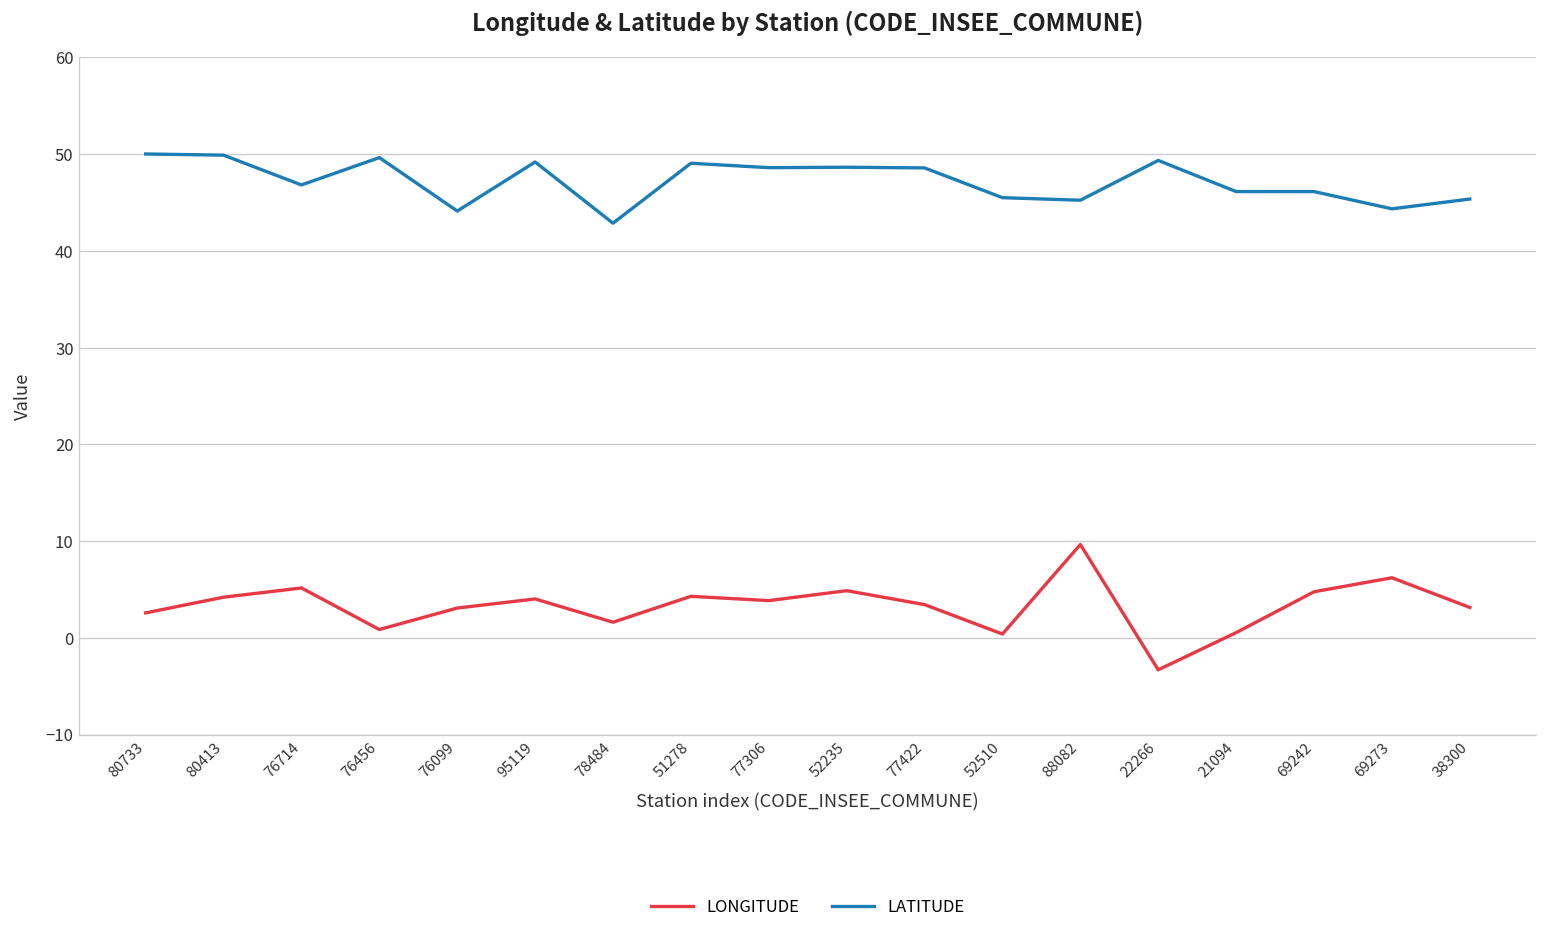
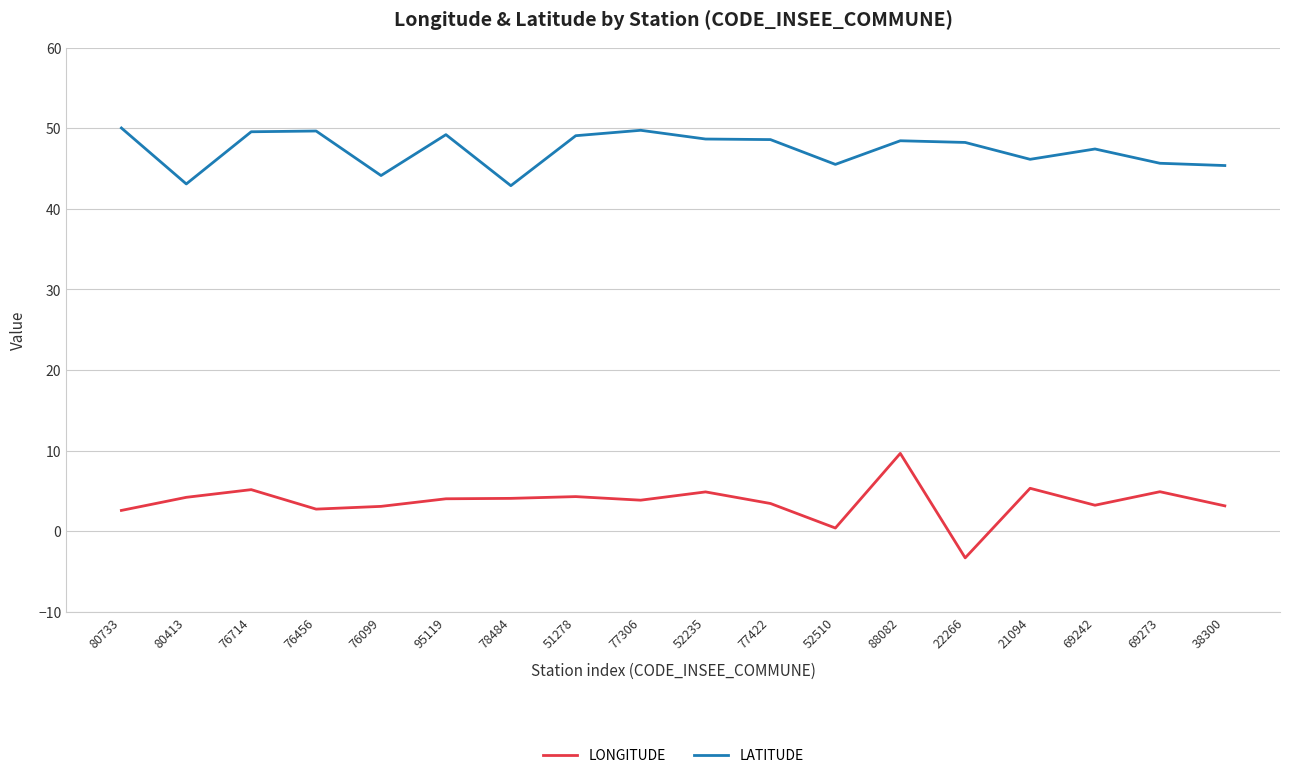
LATITUDE, 80413: 50 -> 43
LATITUDE, 76714: 47 -> 50
LONGITUDE, 76456: 1 -> 3
LONGITUDE, 78484: 2 -> 4
LATITUDE, 77306: 49 -> 50
LATITUDE, 88082: 45 -> 48
LATITUDE, 22266: 49 -> 48
LONGITUDE, 21094: 1 -> 5
LONGITUDE, 69242: 5 -> 3
LATITUDE, 69242: 46 -> 47
LONGITUDE, 69273: 6 -> 5
LATITUDE, 69273: 44 -> 46
